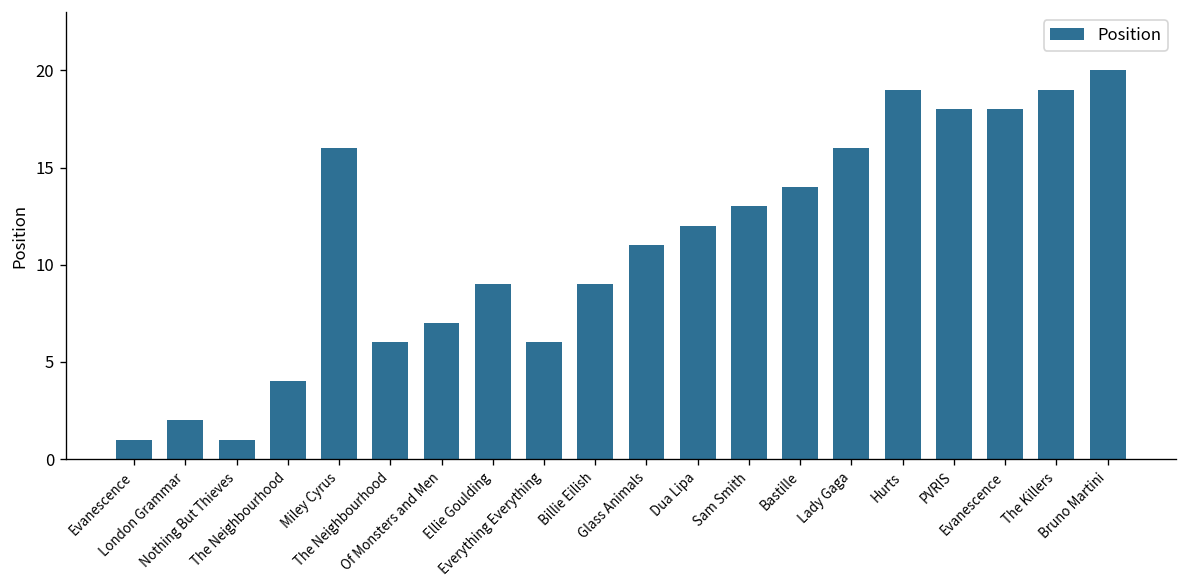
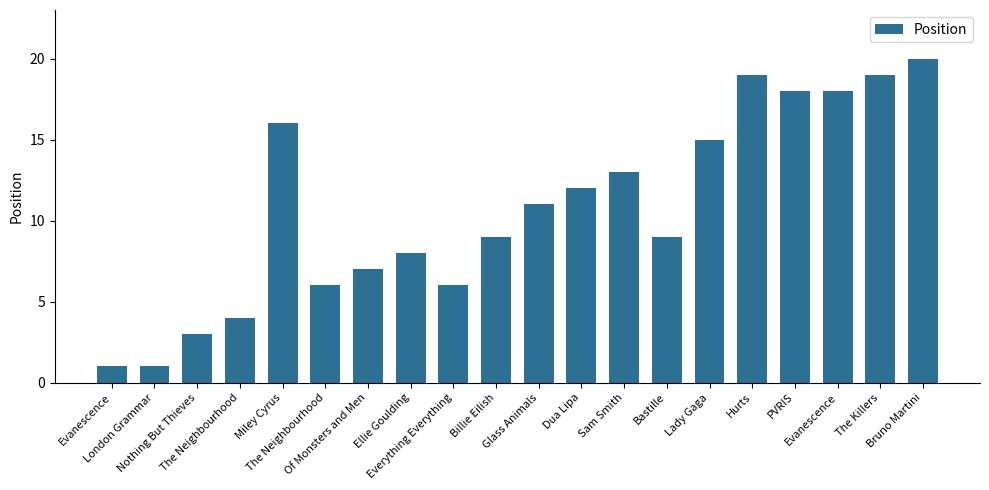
London Grammar: 2 -> 1
Nothing But Thieves: 1 -> 3
Ellie Goulding: 9 -> 8
Bastille: 14 -> 9
Lady Gaga: 16 -> 15
